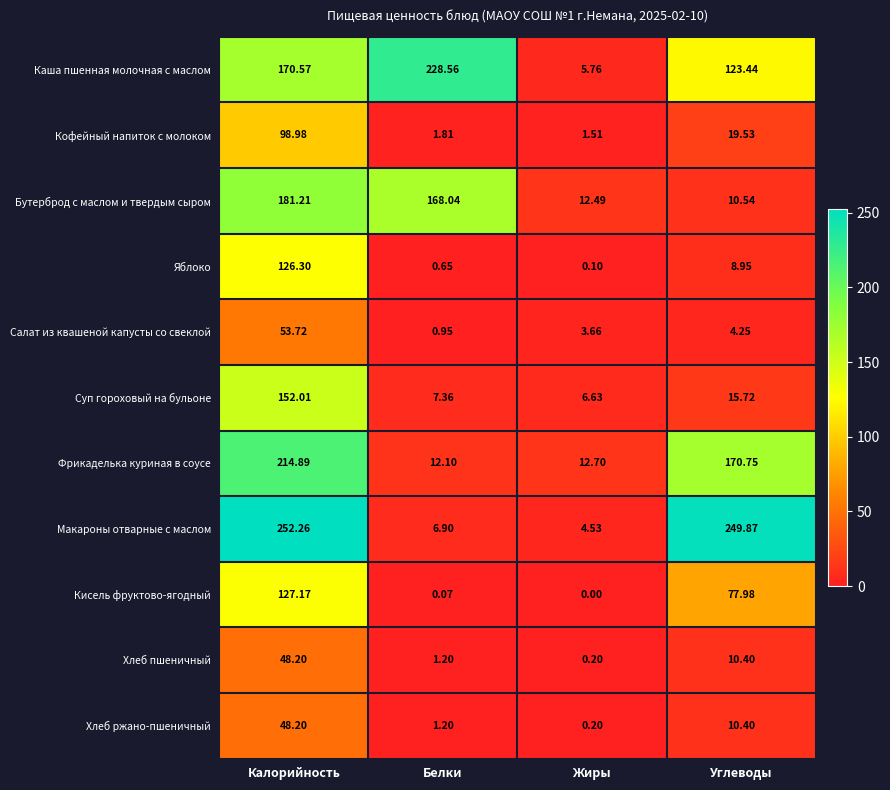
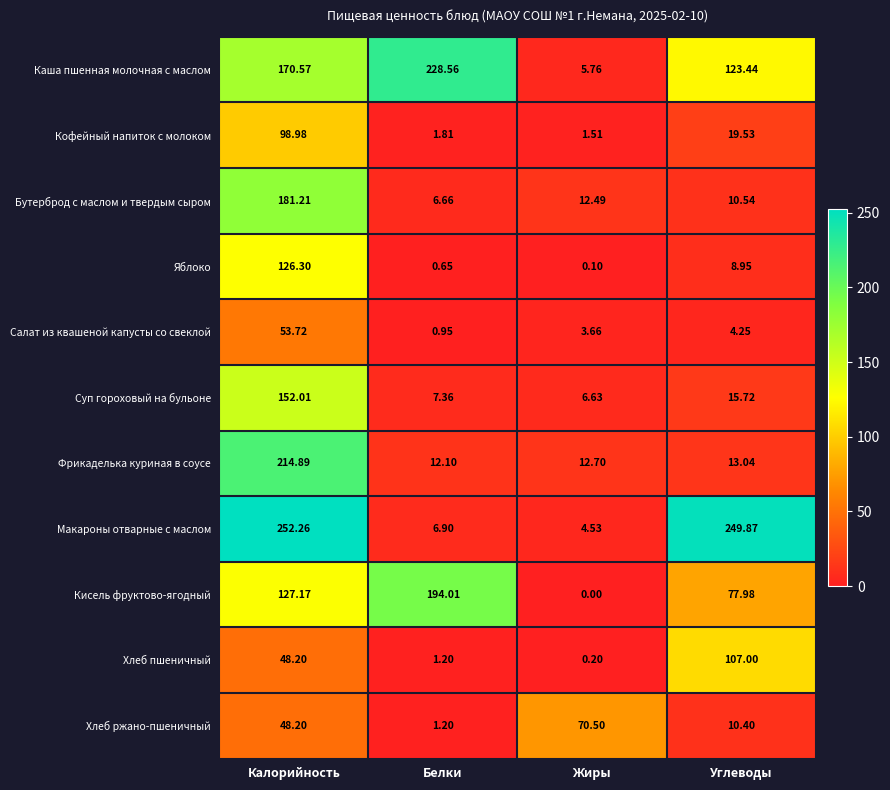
Бутерброд с маслом и твердым сыром, Белки: 168.04 -> 6.66
Фрикаделька куриная в соусе, Углеводы: 170.75 -> 13.04
Кисель фруктово-ягодный, Белки: 0.07 -> 194.01
Хлеб пшеничный, Углеводы: 10.40 -> 107.00
Хлеб ржано-пшеничный, Жиры: 0.20 -> 70.50
